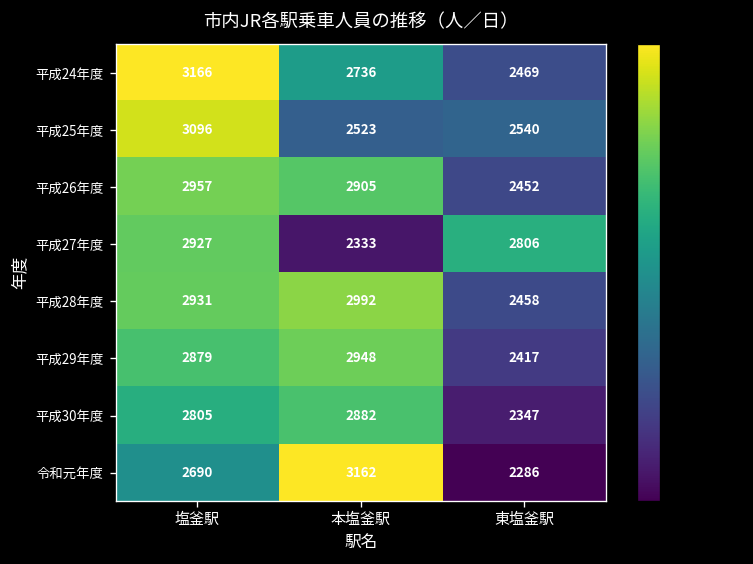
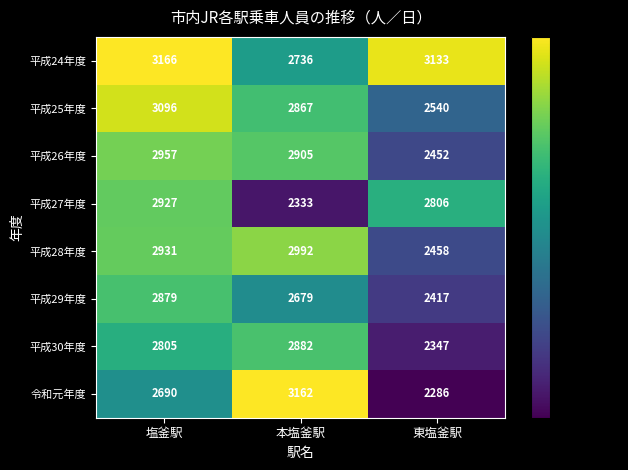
平成24年度, 東塩釜駅: 2469 -> 3133
平成25年度, 本塩釜駅: 2523 -> 2867
平成29年度, 本塩釜駅: 2948 -> 2679
